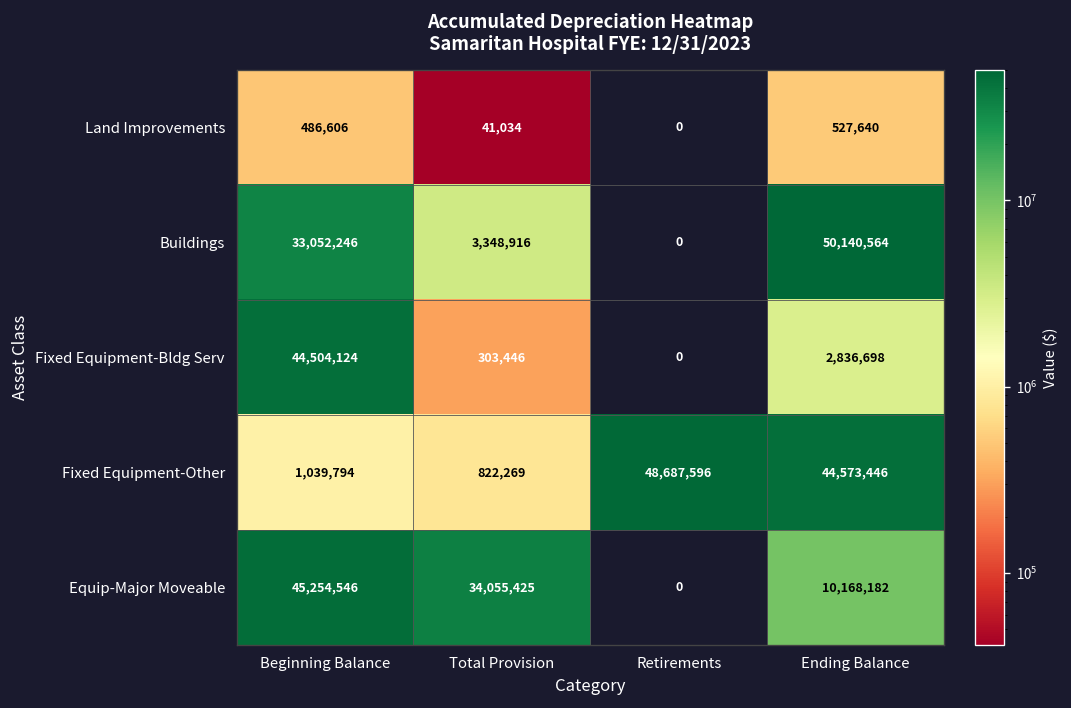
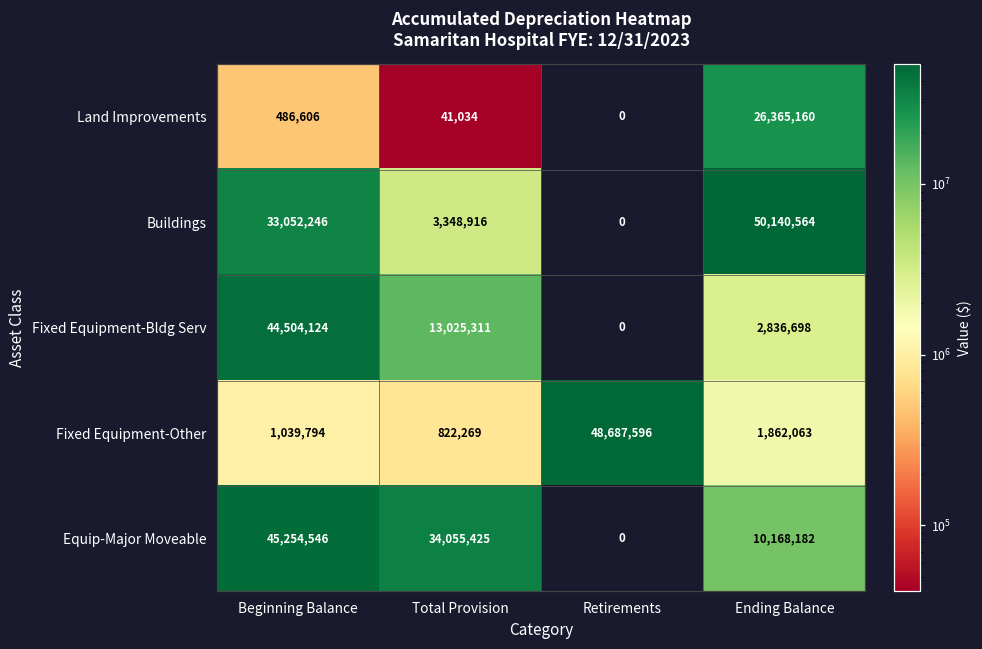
Land Improvements, Ending Balance: 527,640 -> 26,365,160
Fixed Equipment-Bldg Serv, Total Provision: 303,446 -> 13,025,311
Fixed Equipment-Other, Ending Balance: 44,573,446 -> 1,862,063
